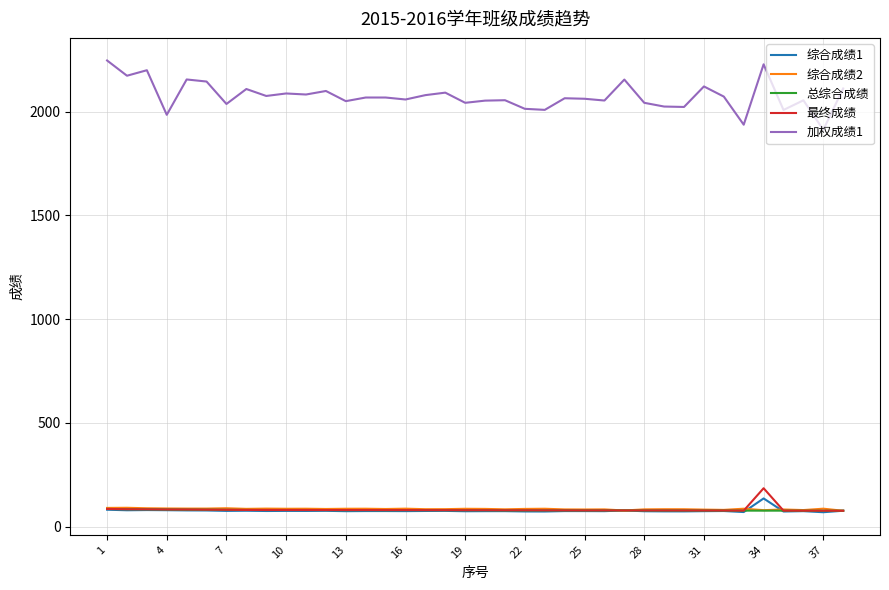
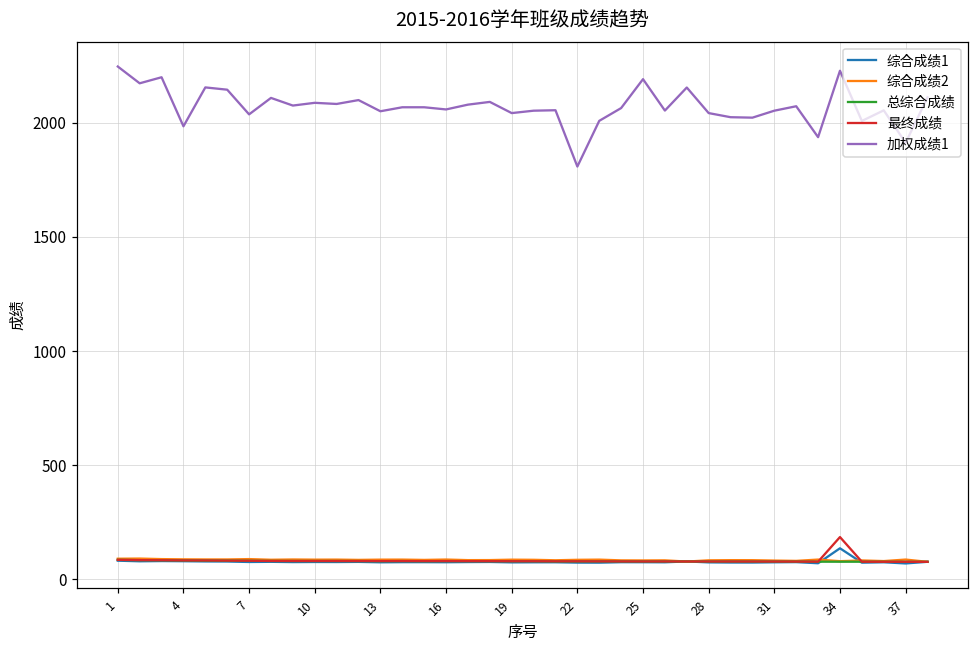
加权成绩1, 22: 2010 -> 1810
加权成绩1, 25: 2060 -> 2190
加权成绩1, 31: 2120 -> 2050
